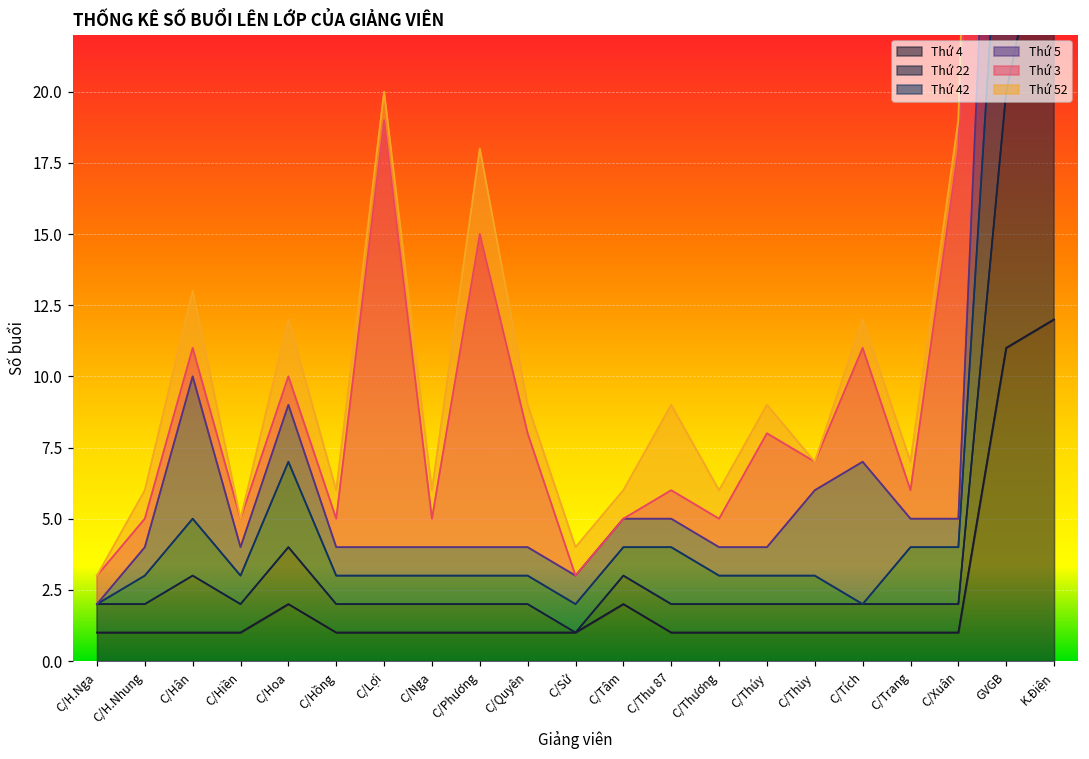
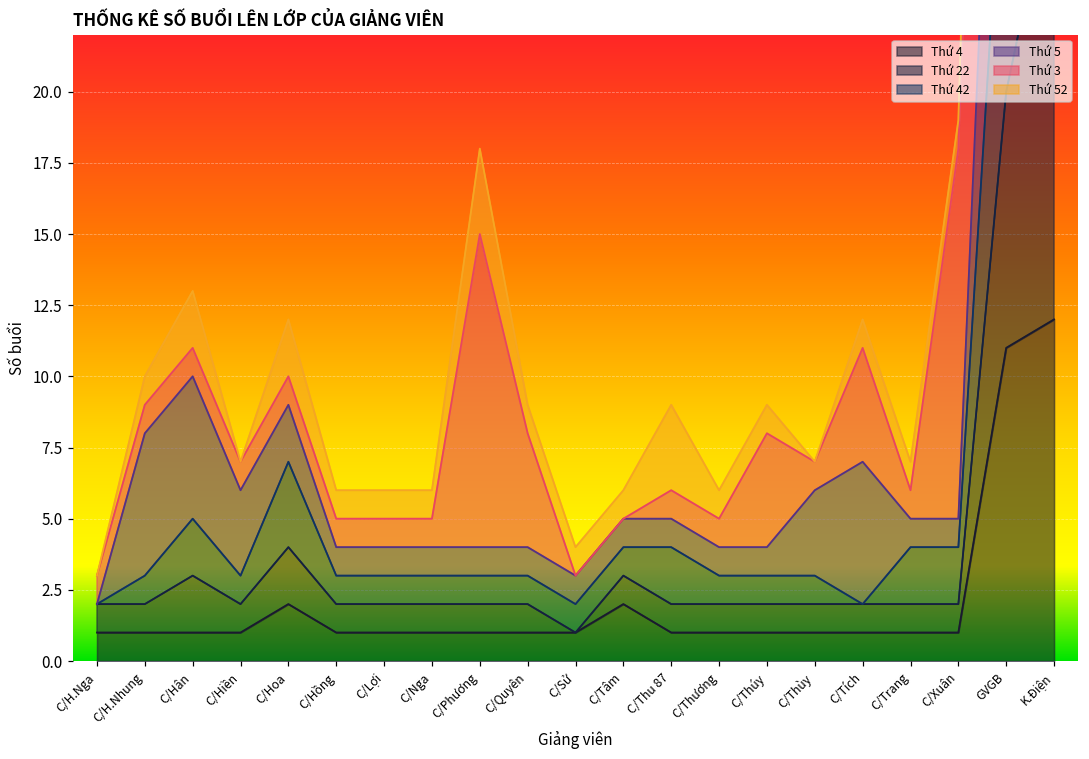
Thứ 5, C/H.Nhung: 1 -> 5
Thứ 5, C/Hiền: 1 -> 3
Thứ 3, C/Lợi: 15 -> 1
